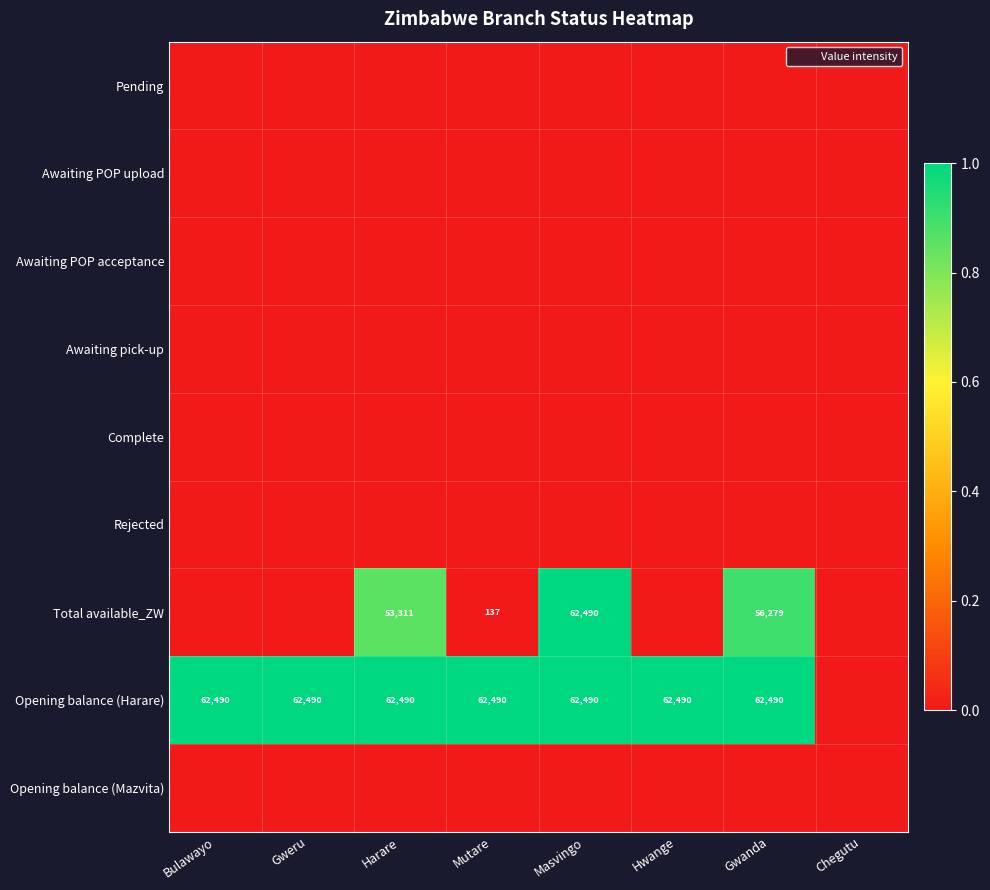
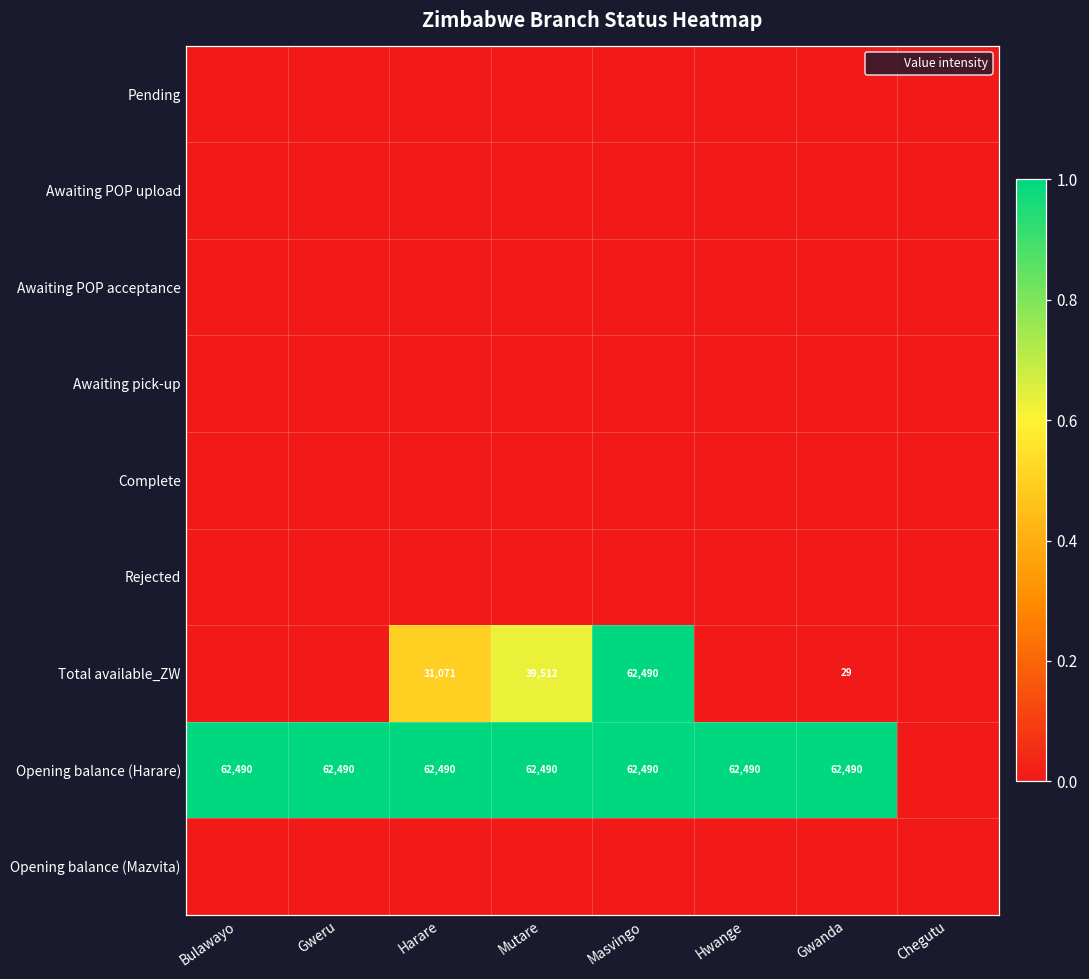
Total available_ZW, Harare: 53,311 -> 31,071
Total available_ZW, Mutare: 137 -> 39,512
Total available_ZW, Gwanda: 56,279 -> 29
